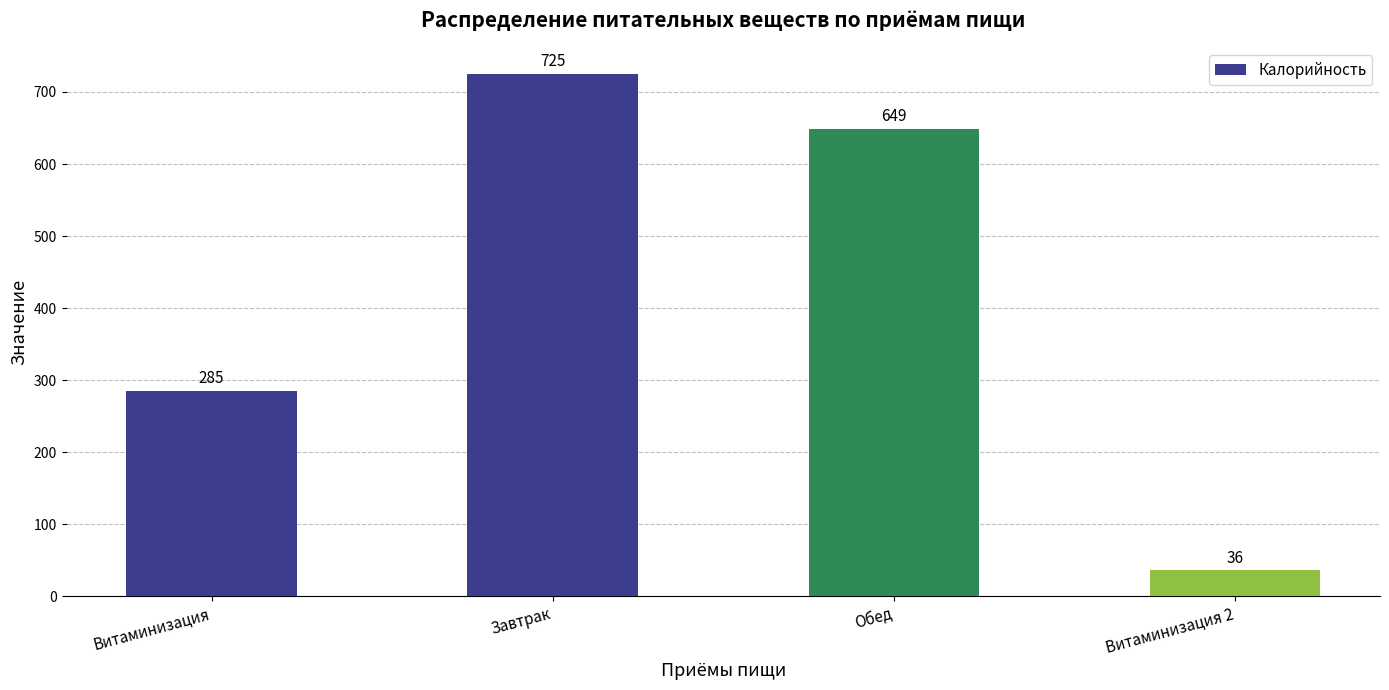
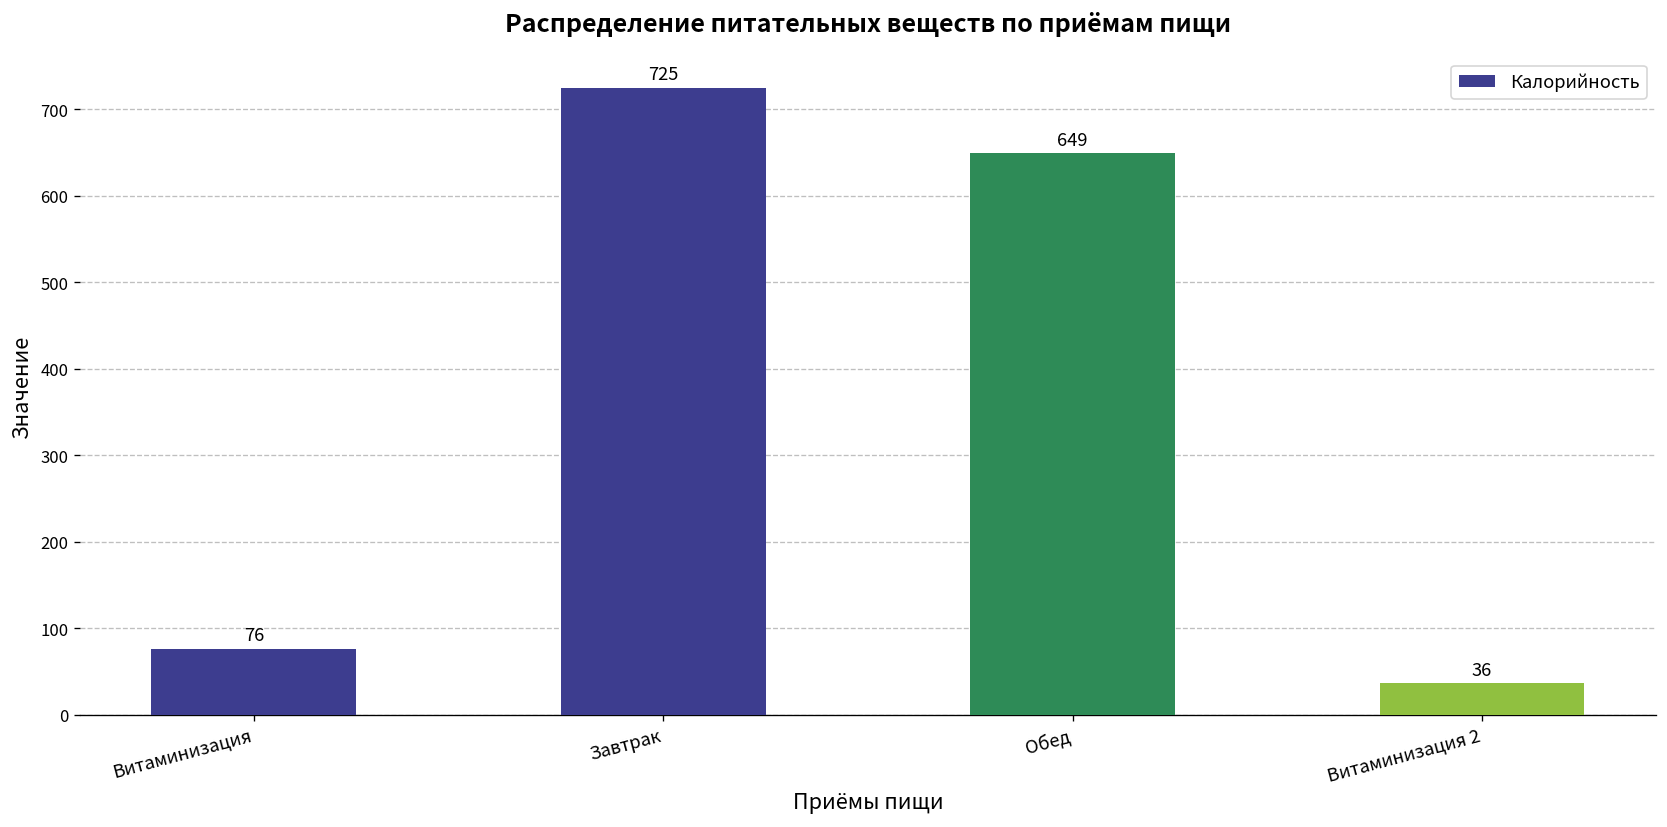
Витаминизация: 285 -> 76
